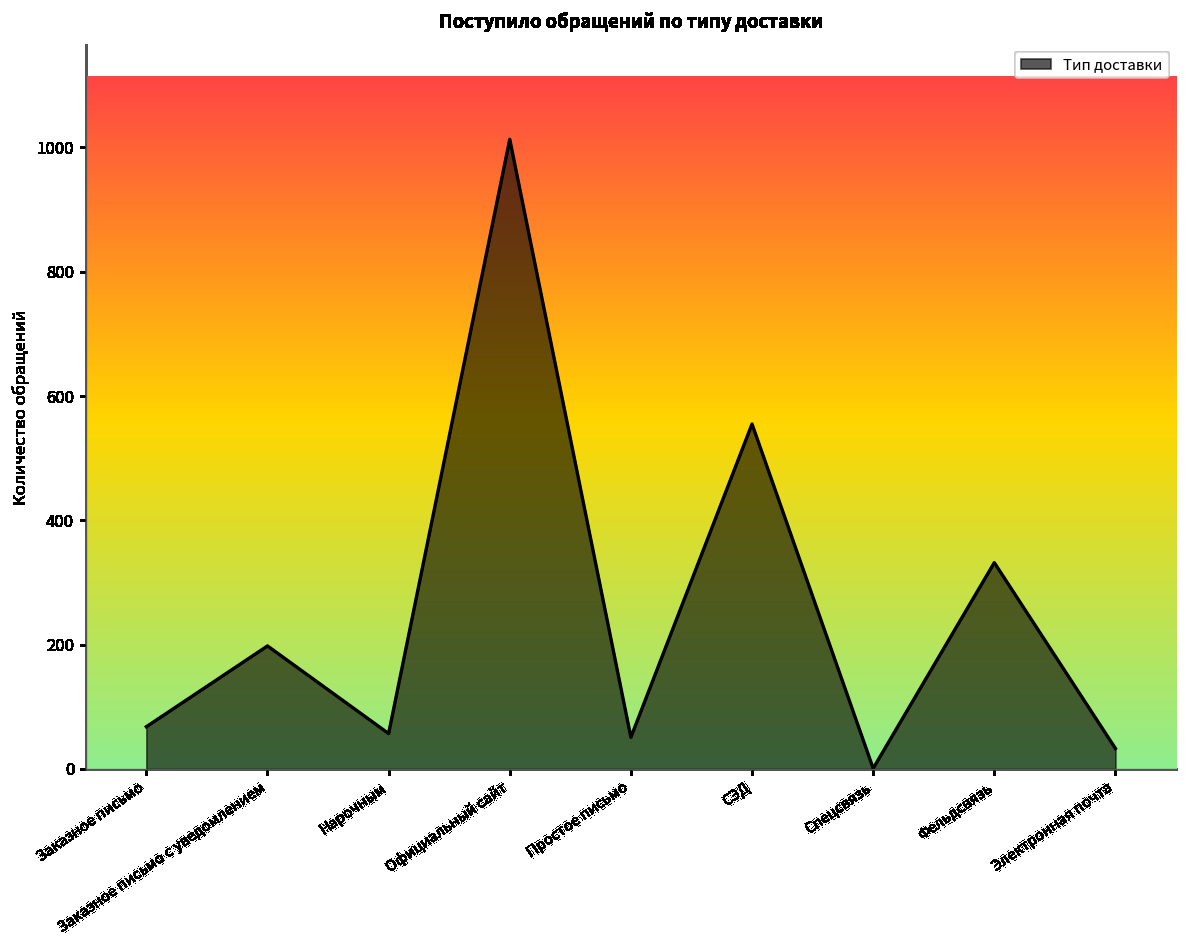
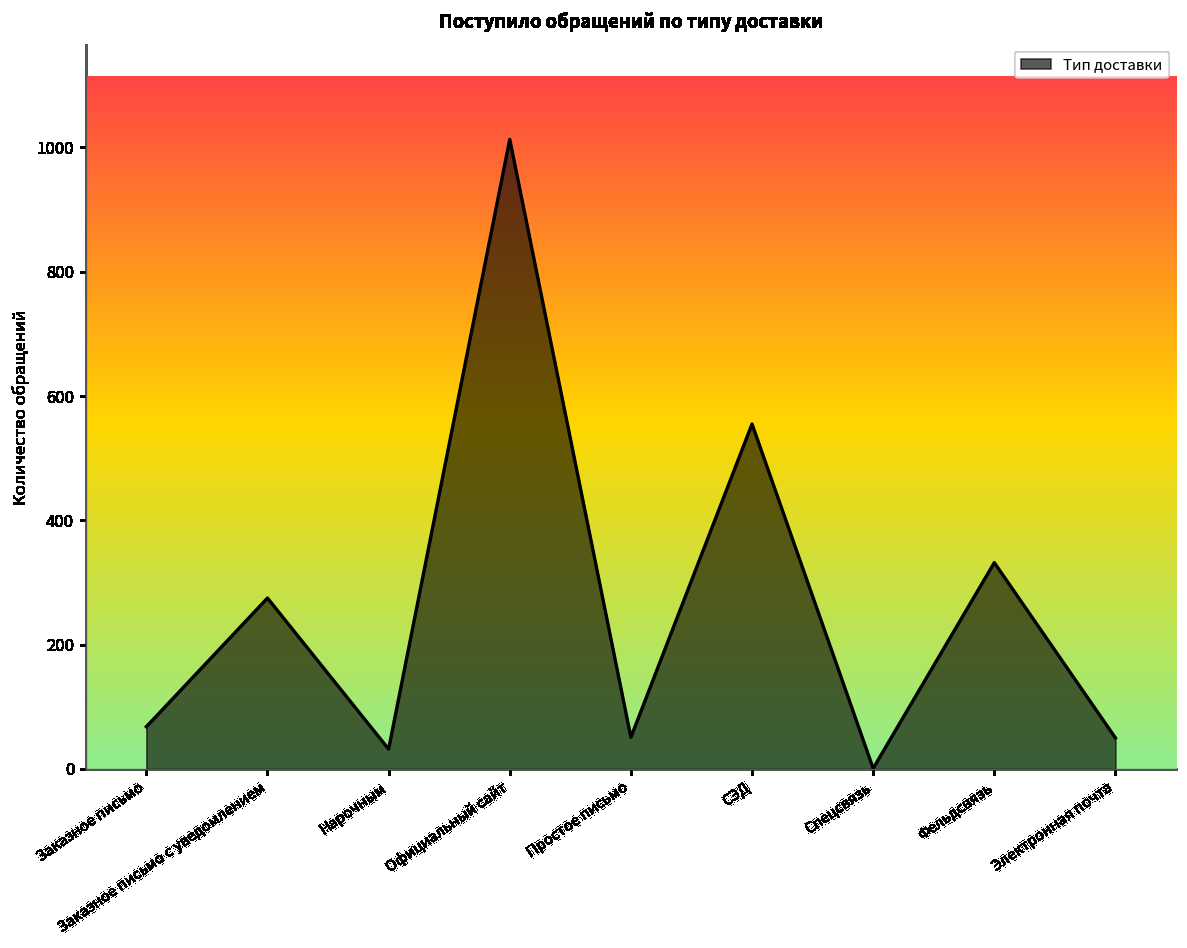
Заказное письмо с уведомлением: 200 -> 280
Нарочным: 60 -> 30
Электронная почта: 30 -> 50
